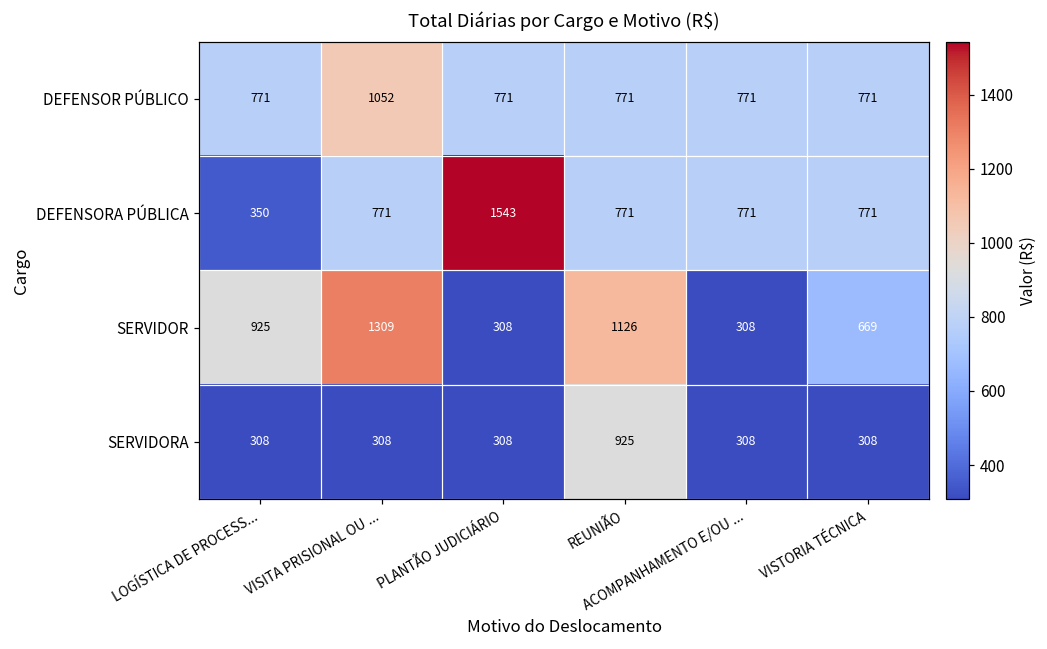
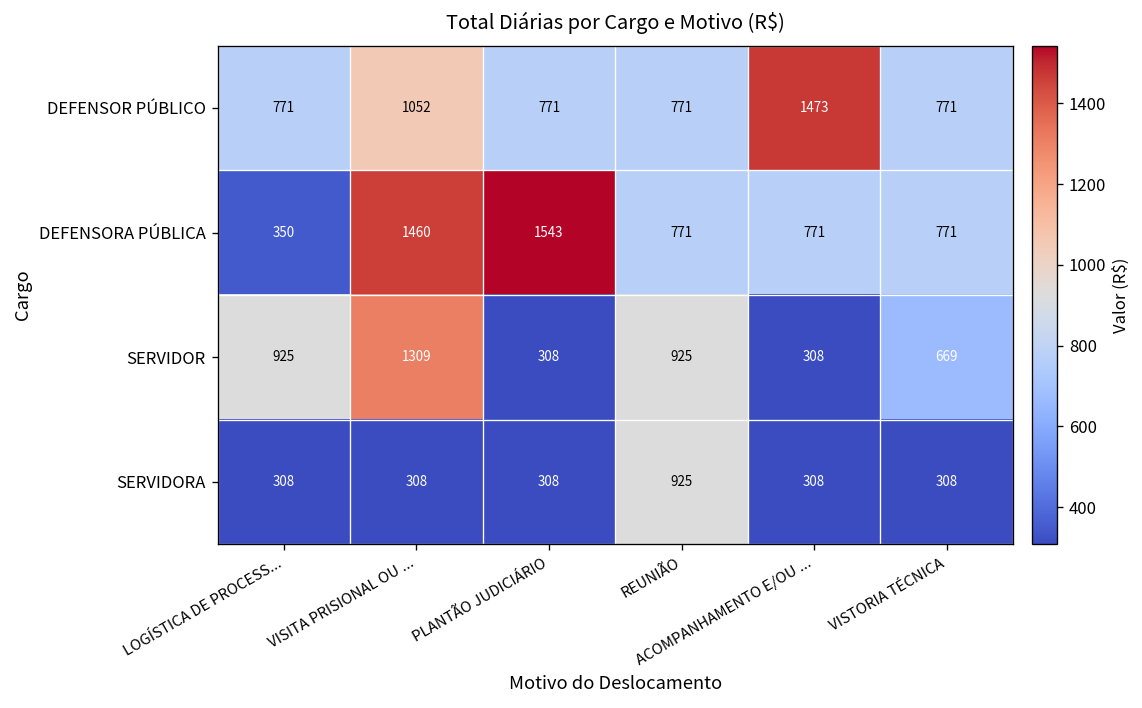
DEFENSOR PÚBLICO, ACOMPANHAMENTO E/OU ...: 771 -> 1473
DEFENSORA PÚBLICA, VISITA PRISIONAL OU ...: 771 -> 1460
SERVIDOR, REUNIÃO: 1126 -> 925
